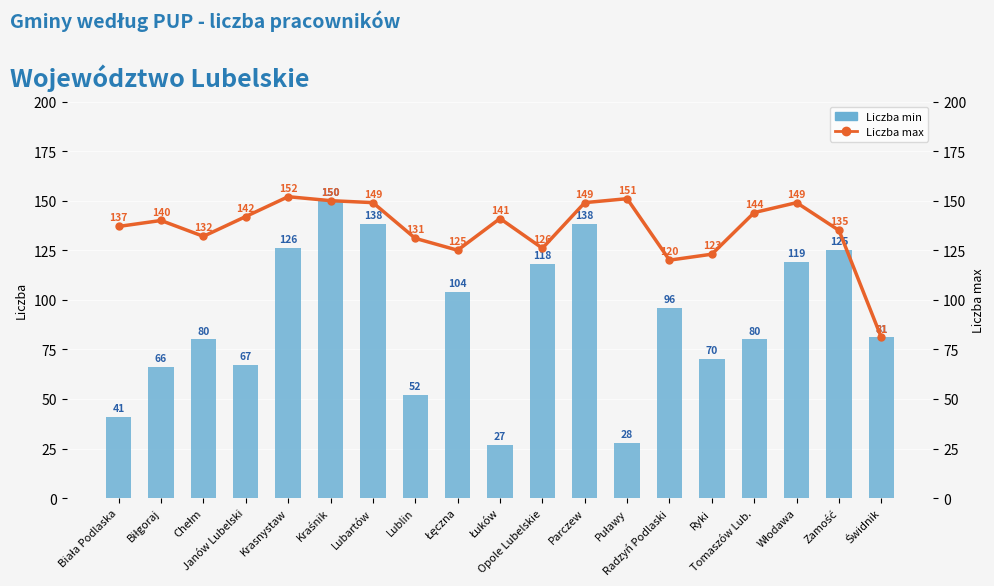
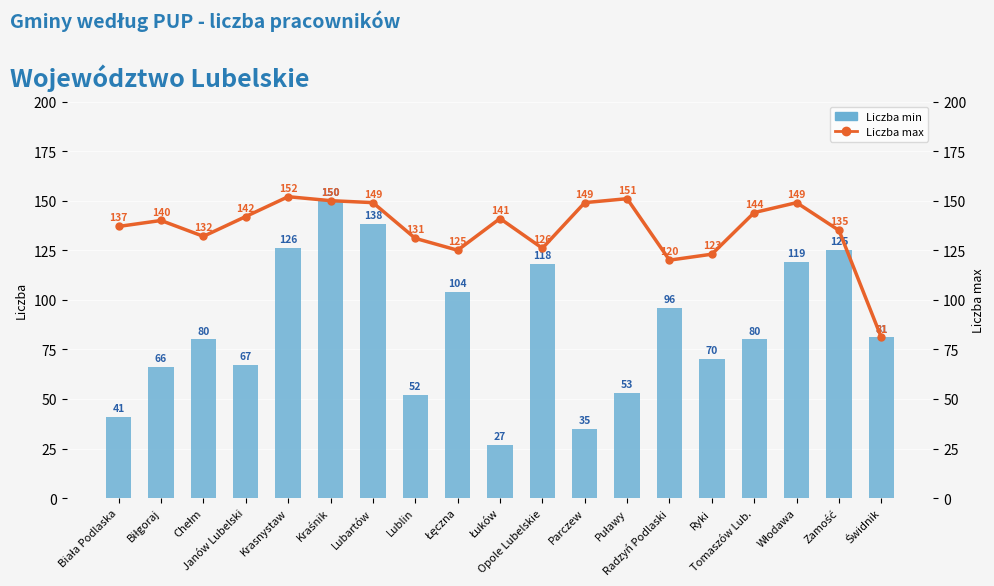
Liczba min, Parczew: 138 -> 35
Liczba min, Puławy: 28 -> 53
